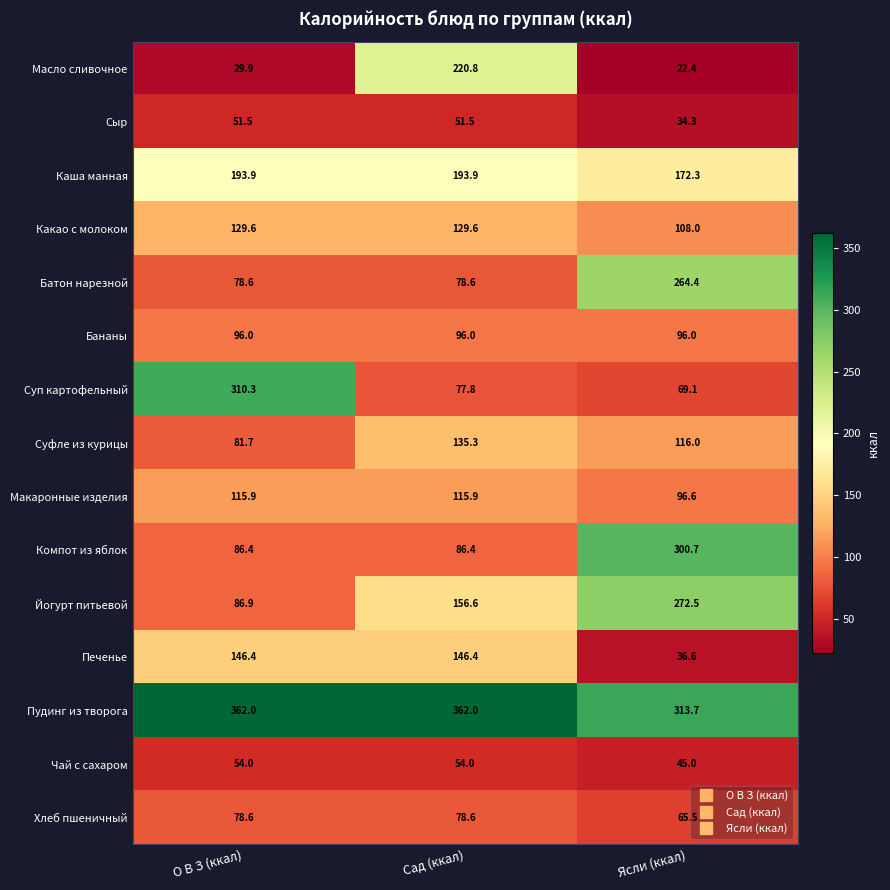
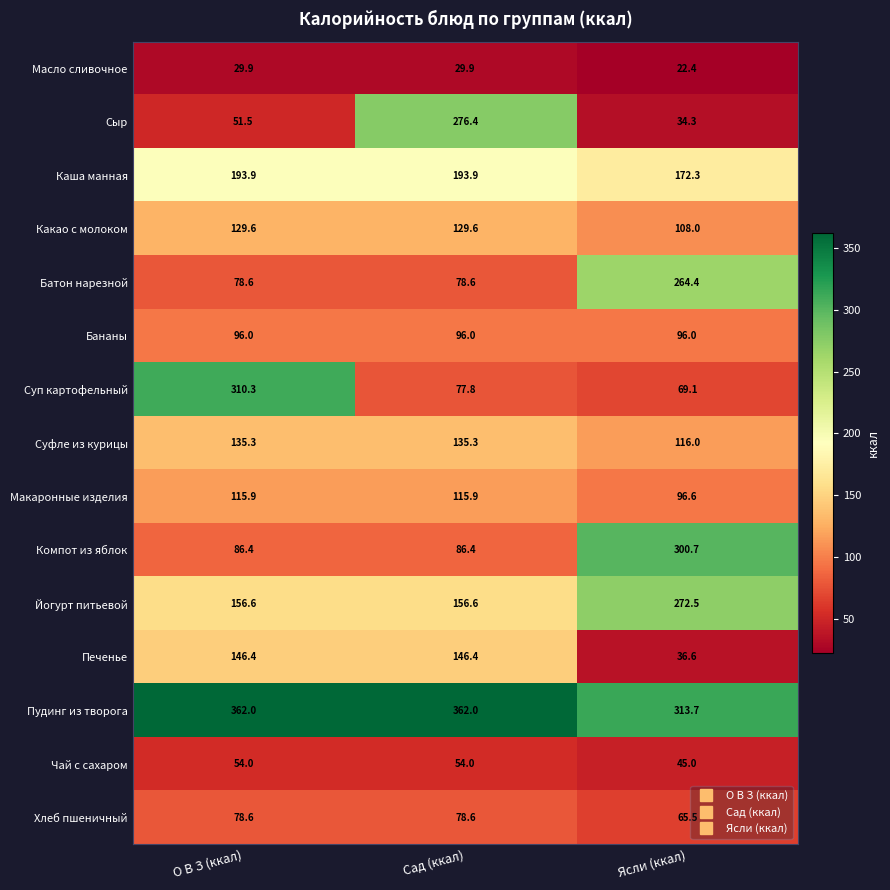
Масло сливочное, Сад (ккал): 220.8 -> 29.9
Сыр, Сад (ккал): 51.5 -> 276.4
Суфле из курицы, О В З (ккал): 81.7 -> 135.3
Йогурт питьевой, О В З (ккал): 86.9 -> 156.6
